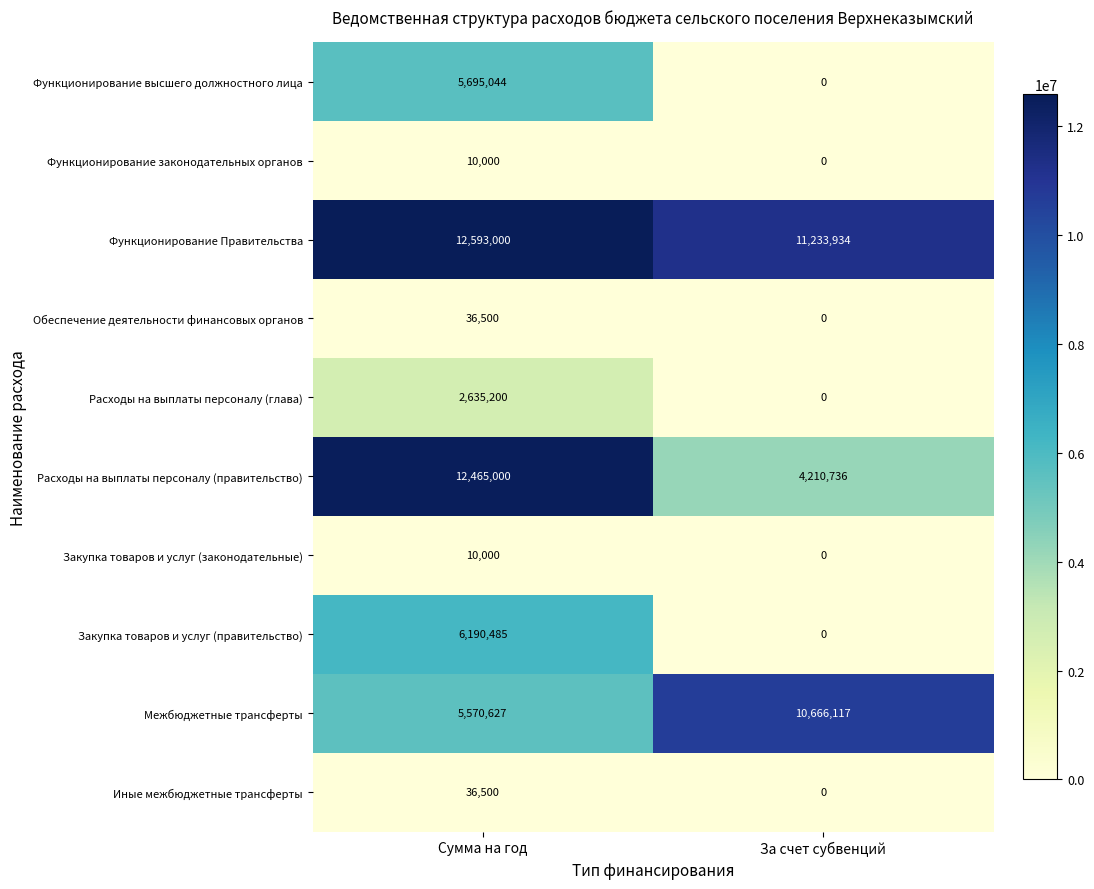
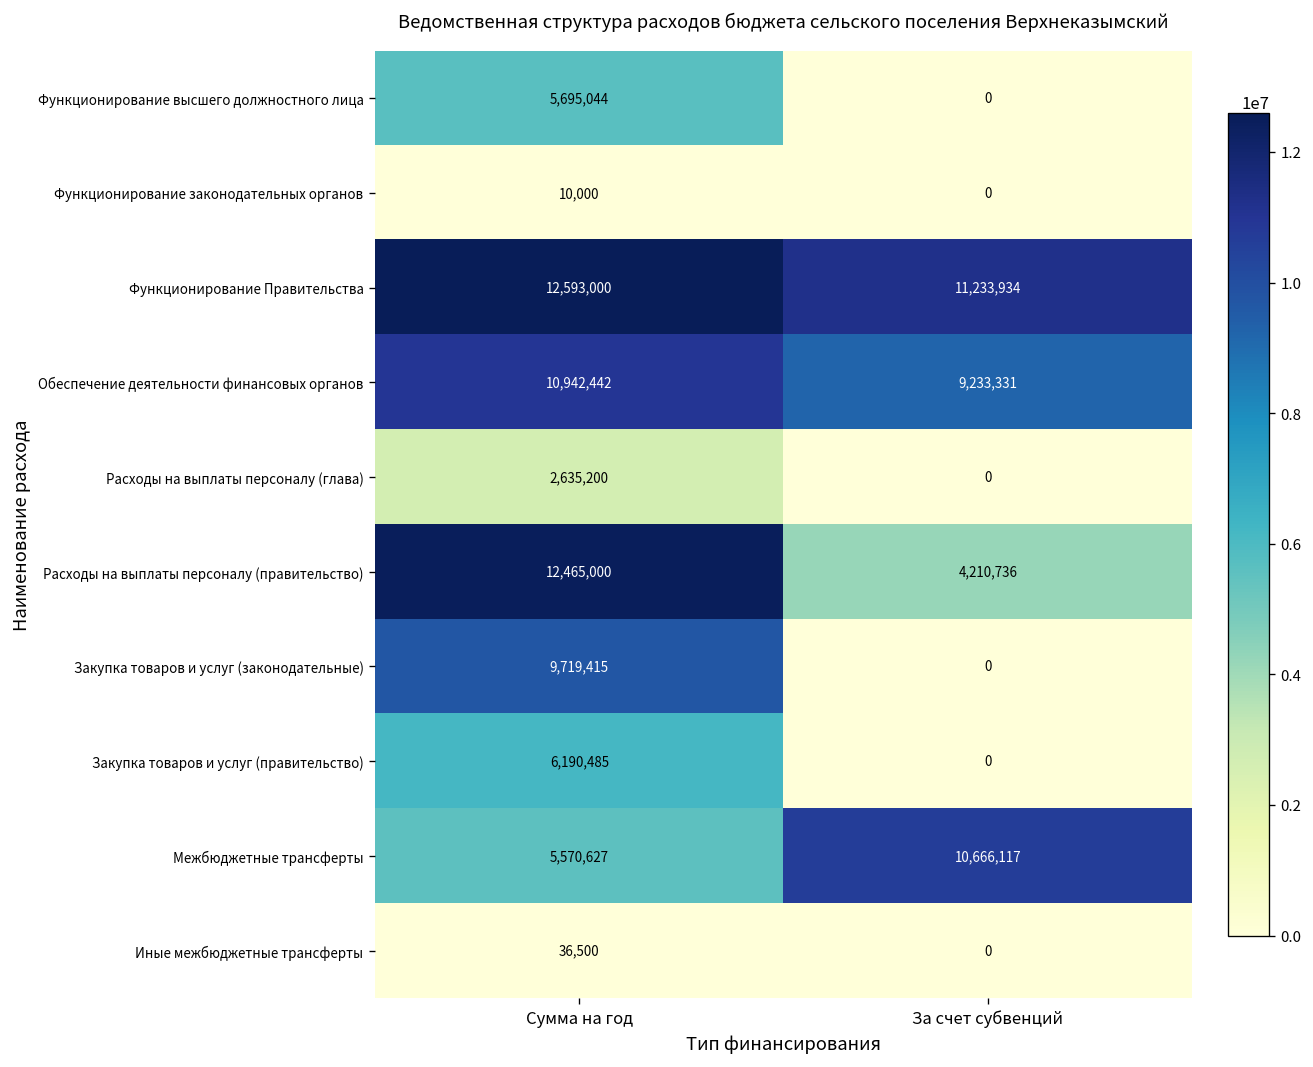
Обеспечение деятельности финансовых органов, Сумма на год: 36,500 -> 10,942,442
Обеспечение деятельности финансовых органов, За счет субвенций: 0 -> 9,233,331
Закупка товаров и услуг (законодательные), Сумма на год: 10,000 -> 9,719,415
